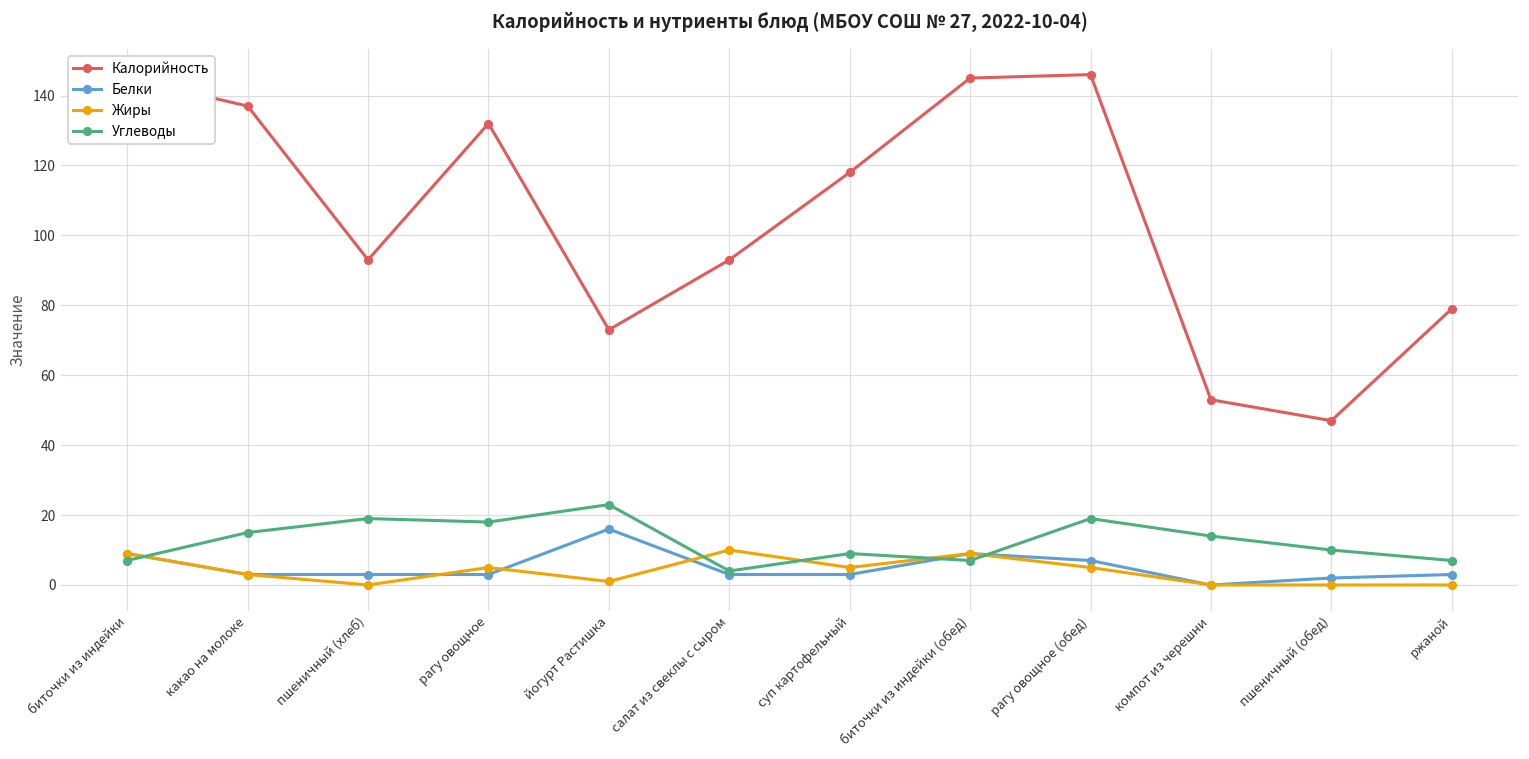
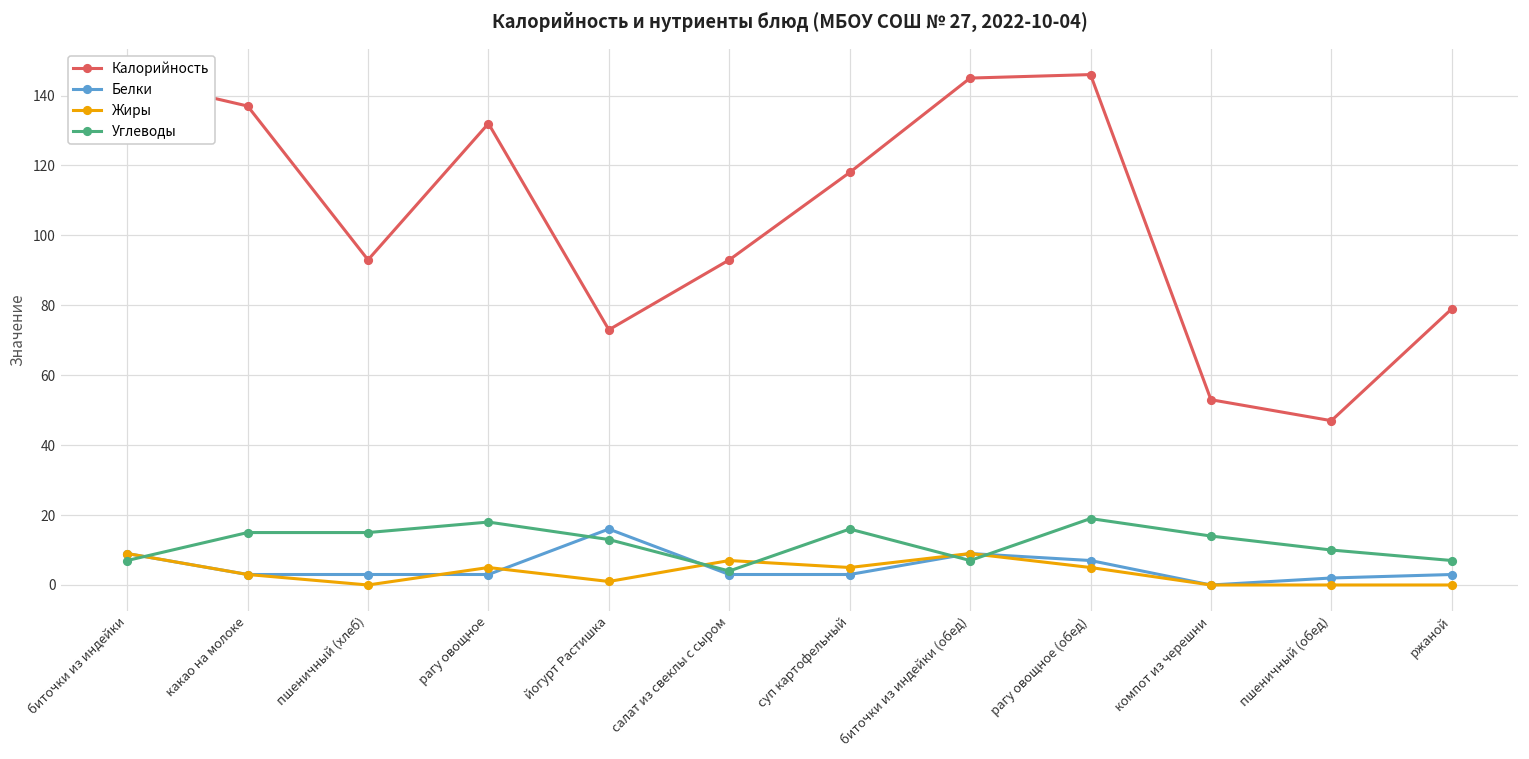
Углеводы, пшеничный (хлеб): 19 -> 15
Углеводы, йогурт Растишка: 23 -> 13
Жиры, салат из свеклы с сыром: 10 -> 7
Углеводы, суп картофельный: 9 -> 16
